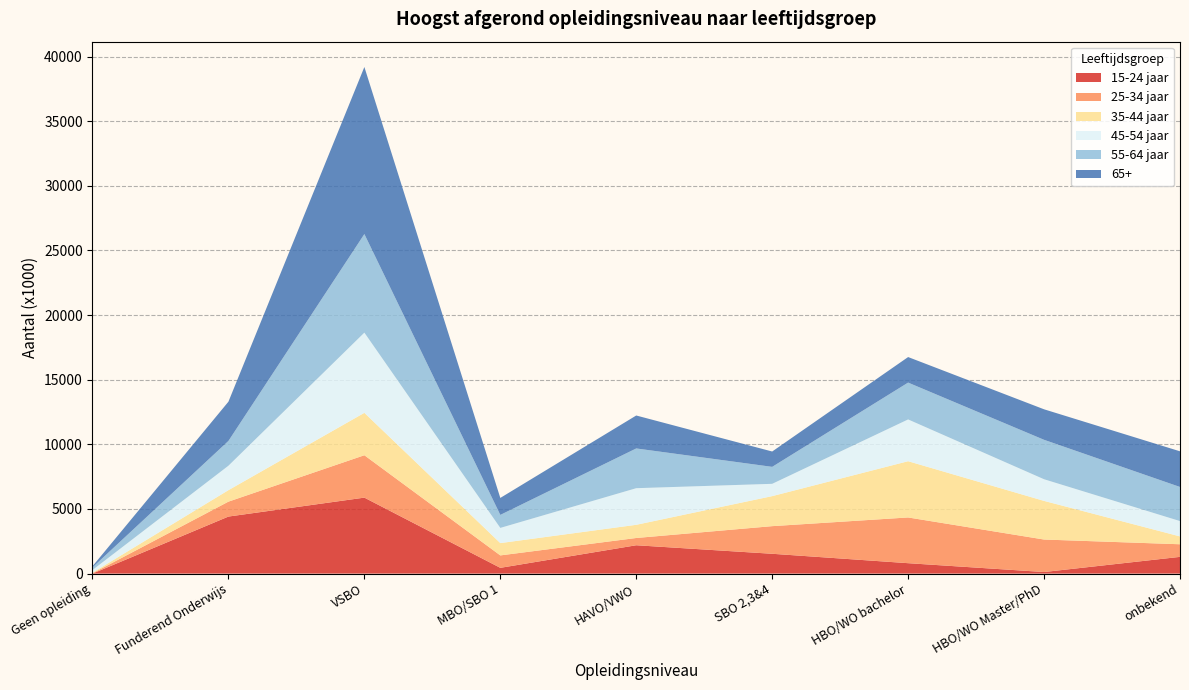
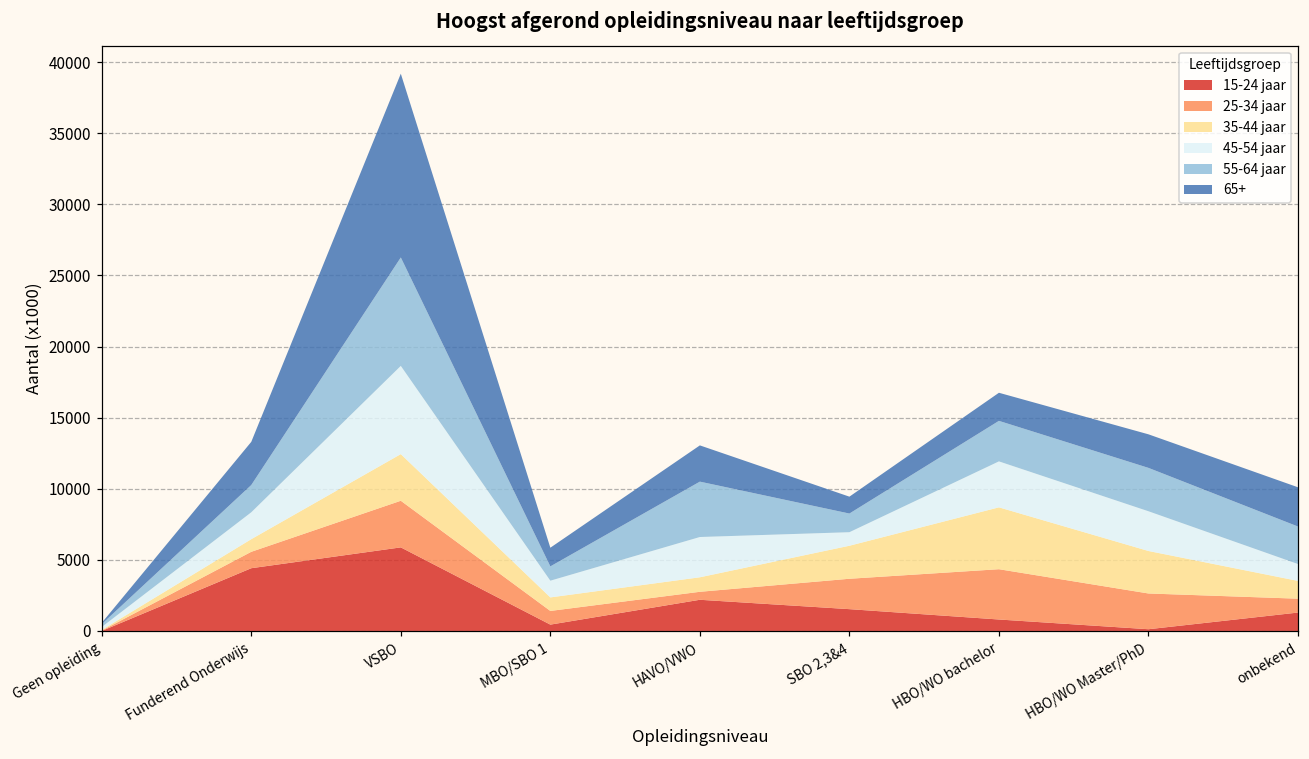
55-64 jaar, HAVO/VWO: 3100 -> 3900
45-54 jaar, HBO/WO Master/PhD: 1700 -> 2800
35-44 jaar, onbekend: 600 -> 1300
